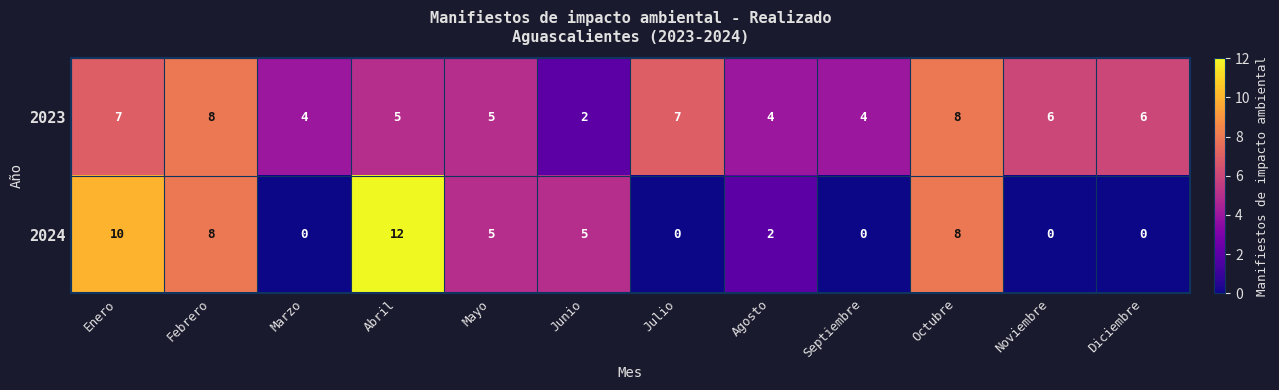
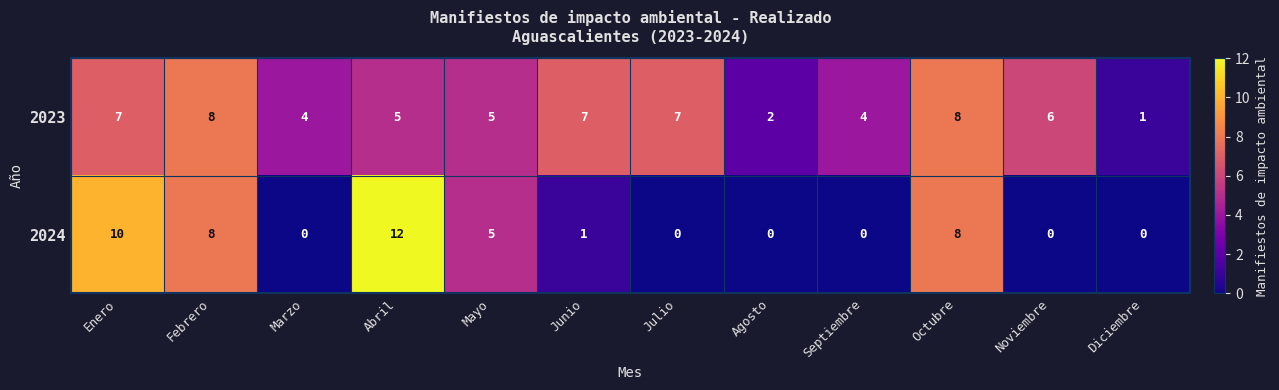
2023, Junio: 2 -> 7
2023, Agosto: 4 -> 2
2023, Diciembre: 6 -> 1
2024, Junio: 5 -> 1
2024, Agosto: 2 -> 0
